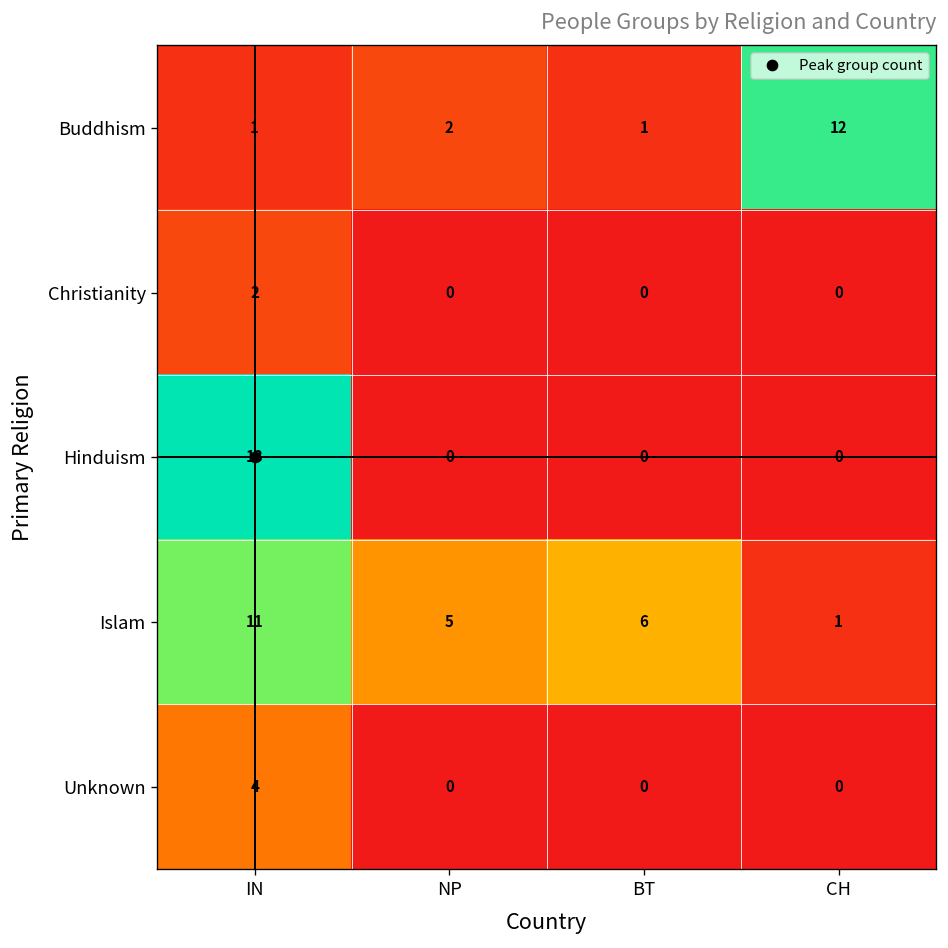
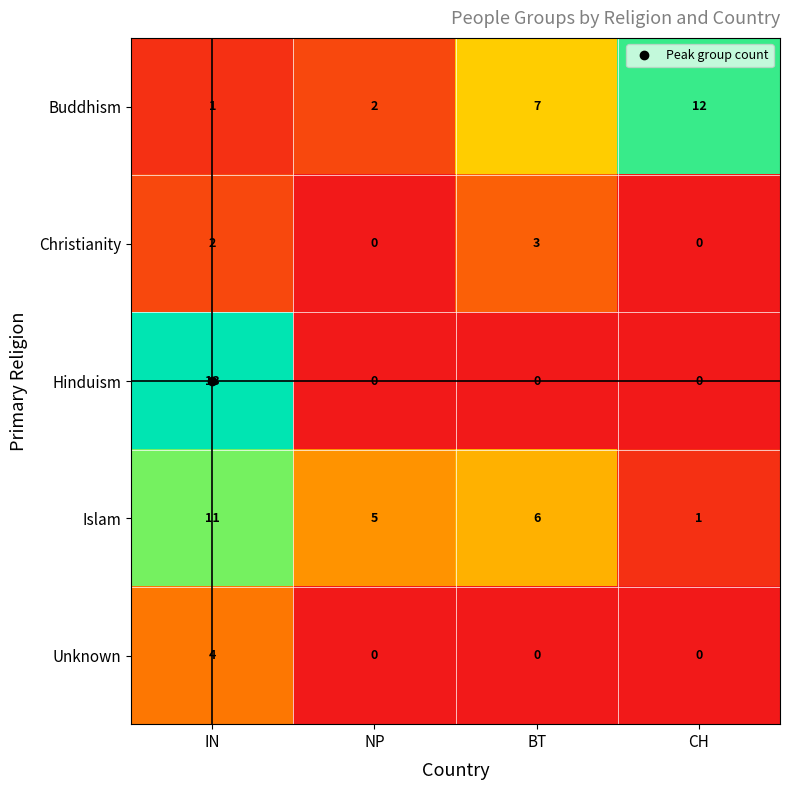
Buddhism, BT: 1 -> 7
Christianity, BT: 0 -> 3
